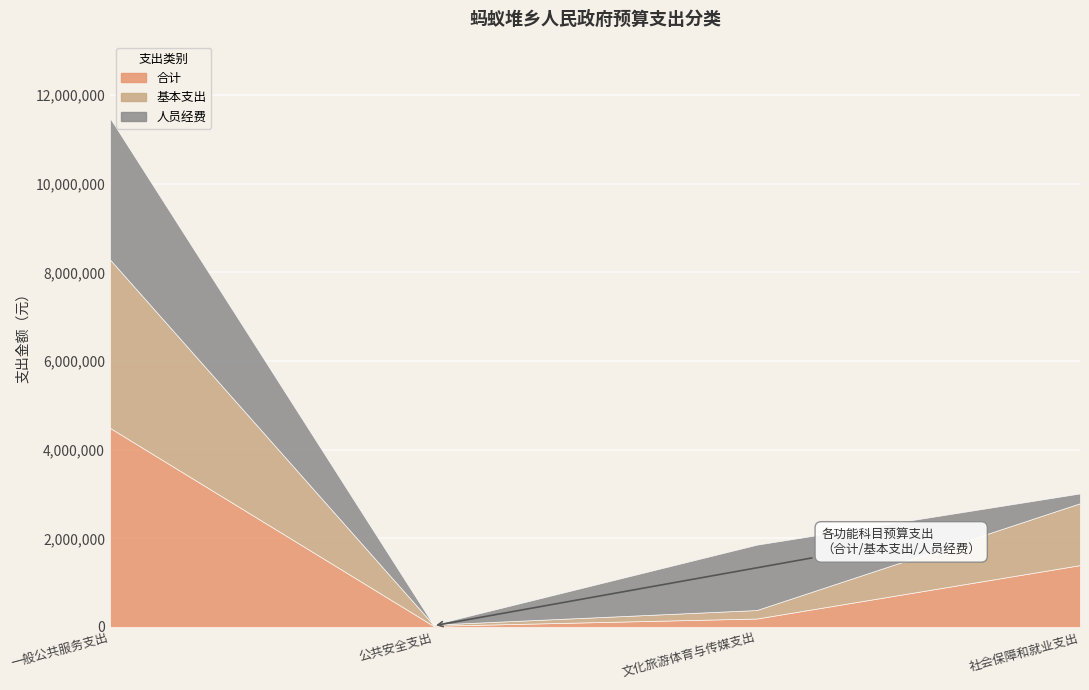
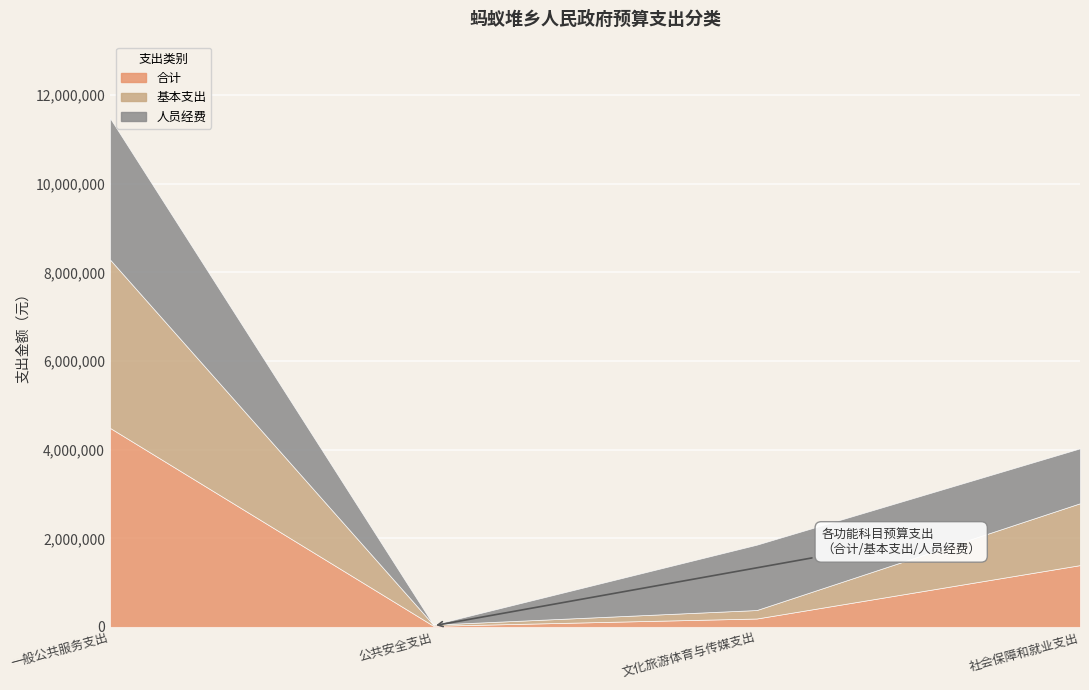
人员经费, 社会保障和就业支出: 200,000 -> 1,200,000
